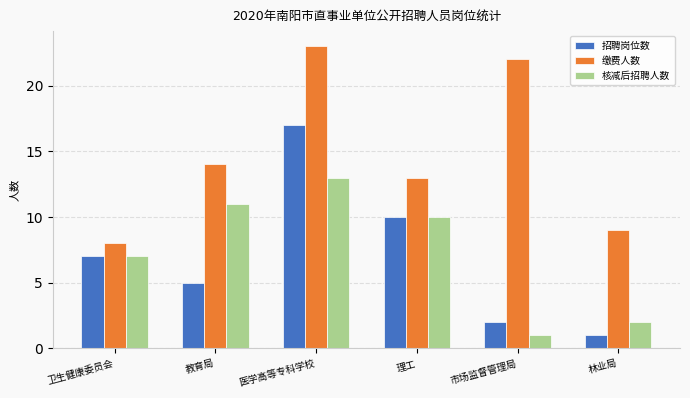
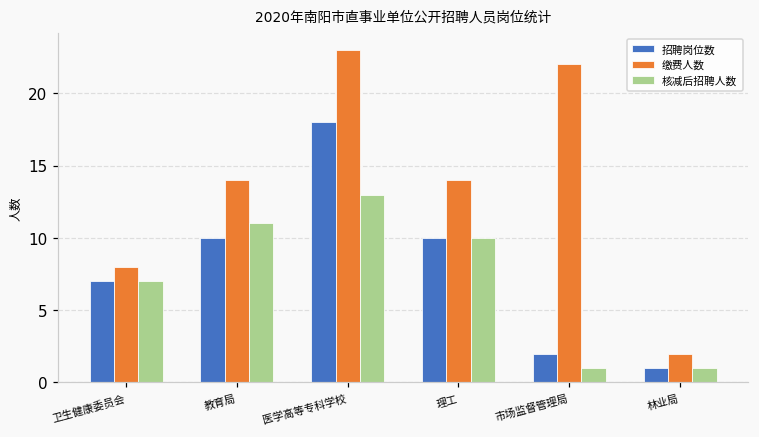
招聘岗位数, 教育局: 5 -> 10
招聘岗位数, 医学高等专科学校: 17 -> 18
缴费人数, 理工: 13 -> 14
缴费人数, 林业局: 9 -> 2
核减后招聘人数, 林业局: 2 -> 1
